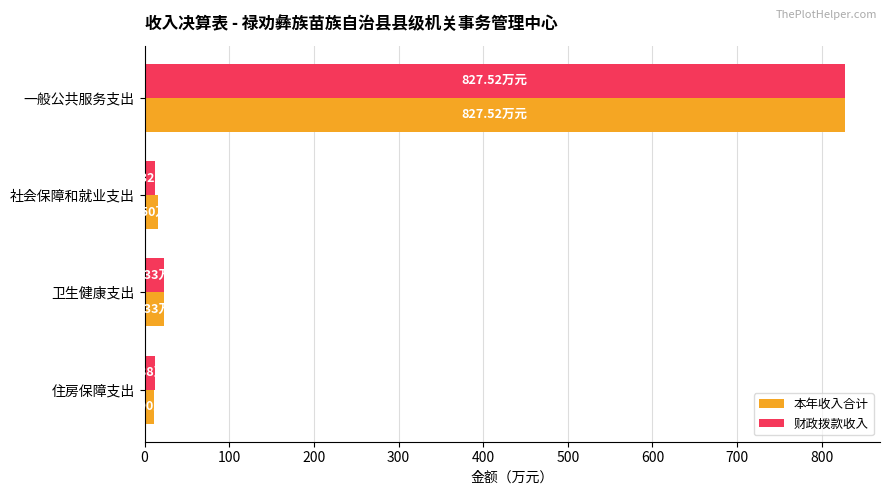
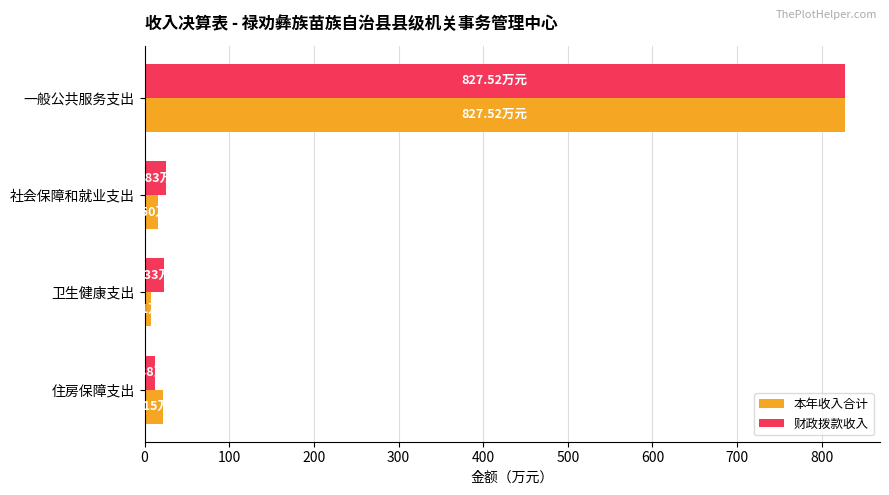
财政拨款收入, 社会保障和就业支出: 10 -> 30
本年收入合计, 卫生健康支出: 20 -> 10
本年收入合计, 住房保障支出: 10 -> 20
